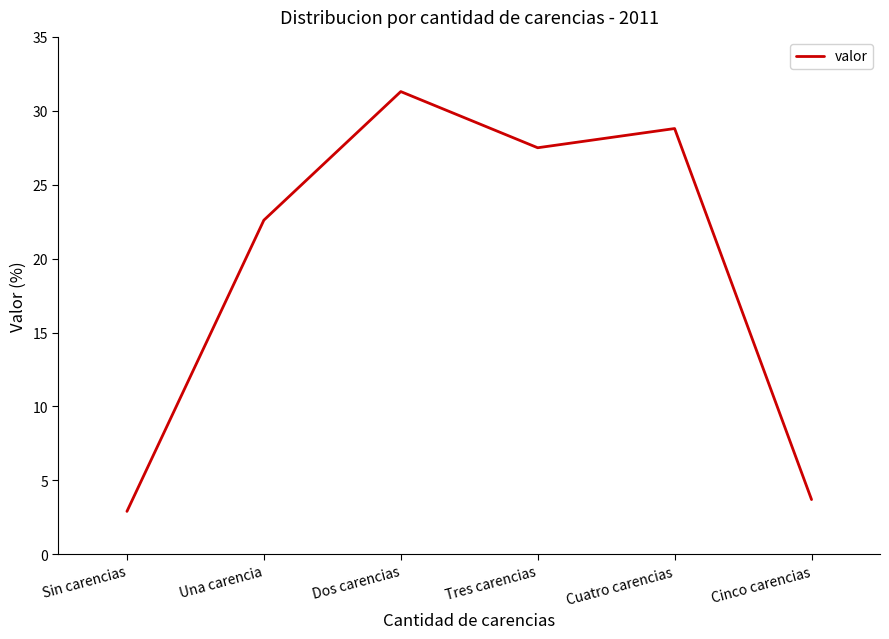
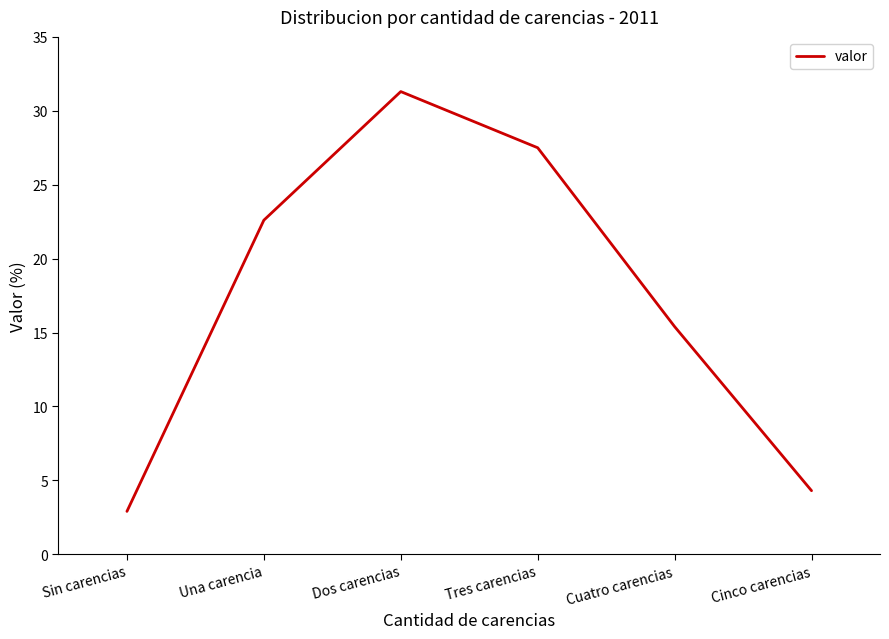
Cuatro carencias: 28.8 -> 15.4
Cinco carencias: 3.7 -> 4.3
